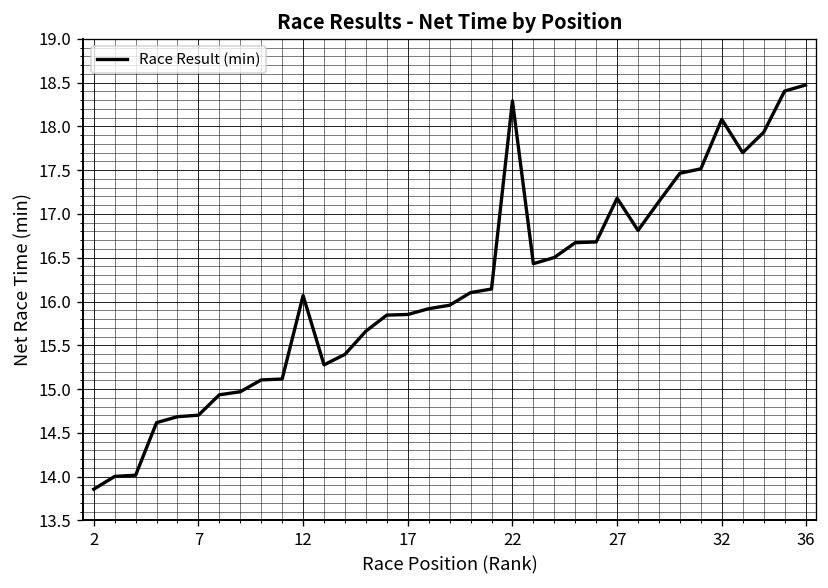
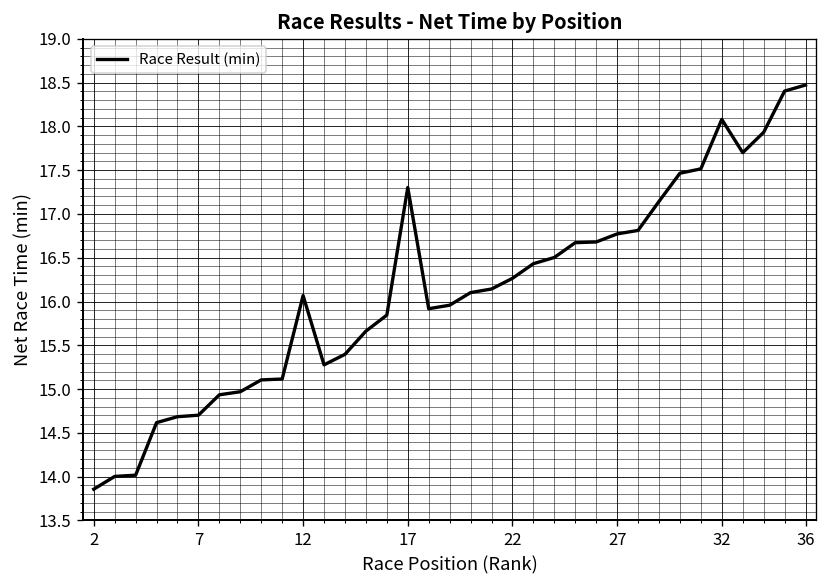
17: 15.9 -> 17.3
22: 18.3 -> 16.3
27: 17.2 -> 16.8
